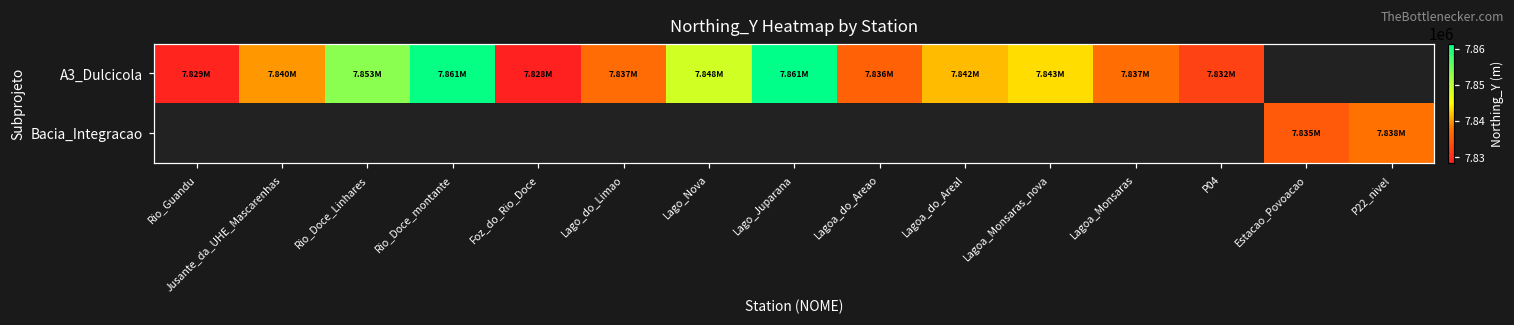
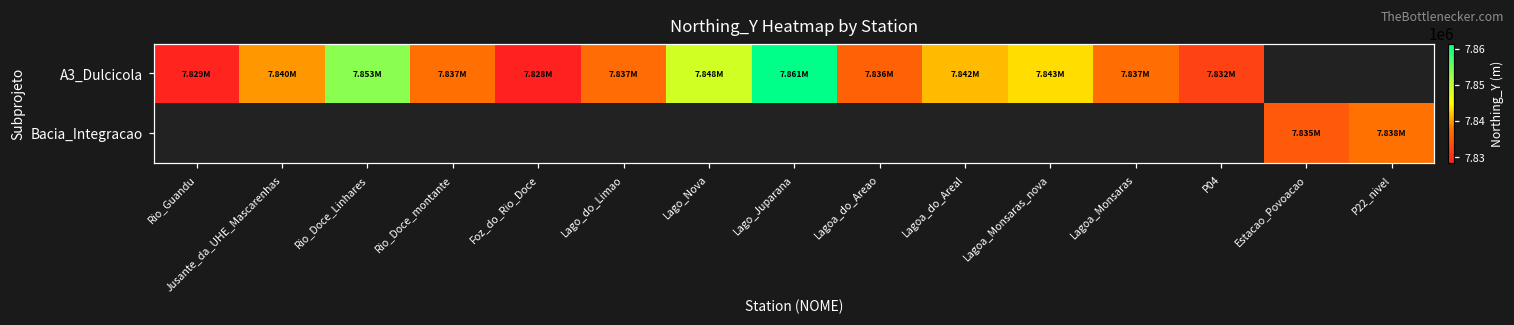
A3_Dulcicola, Rio_Doce_montante: 7.861M -> 7.837M
